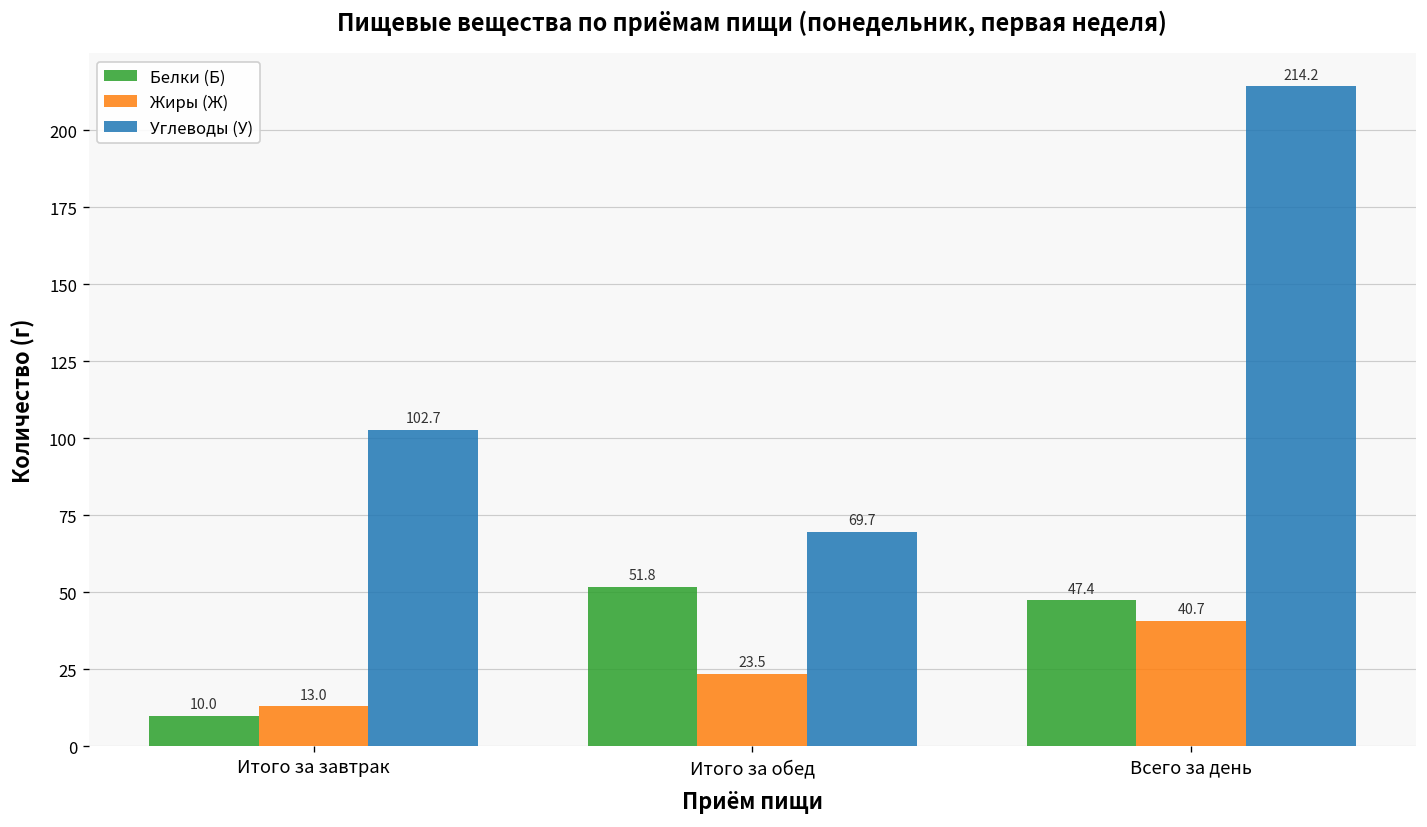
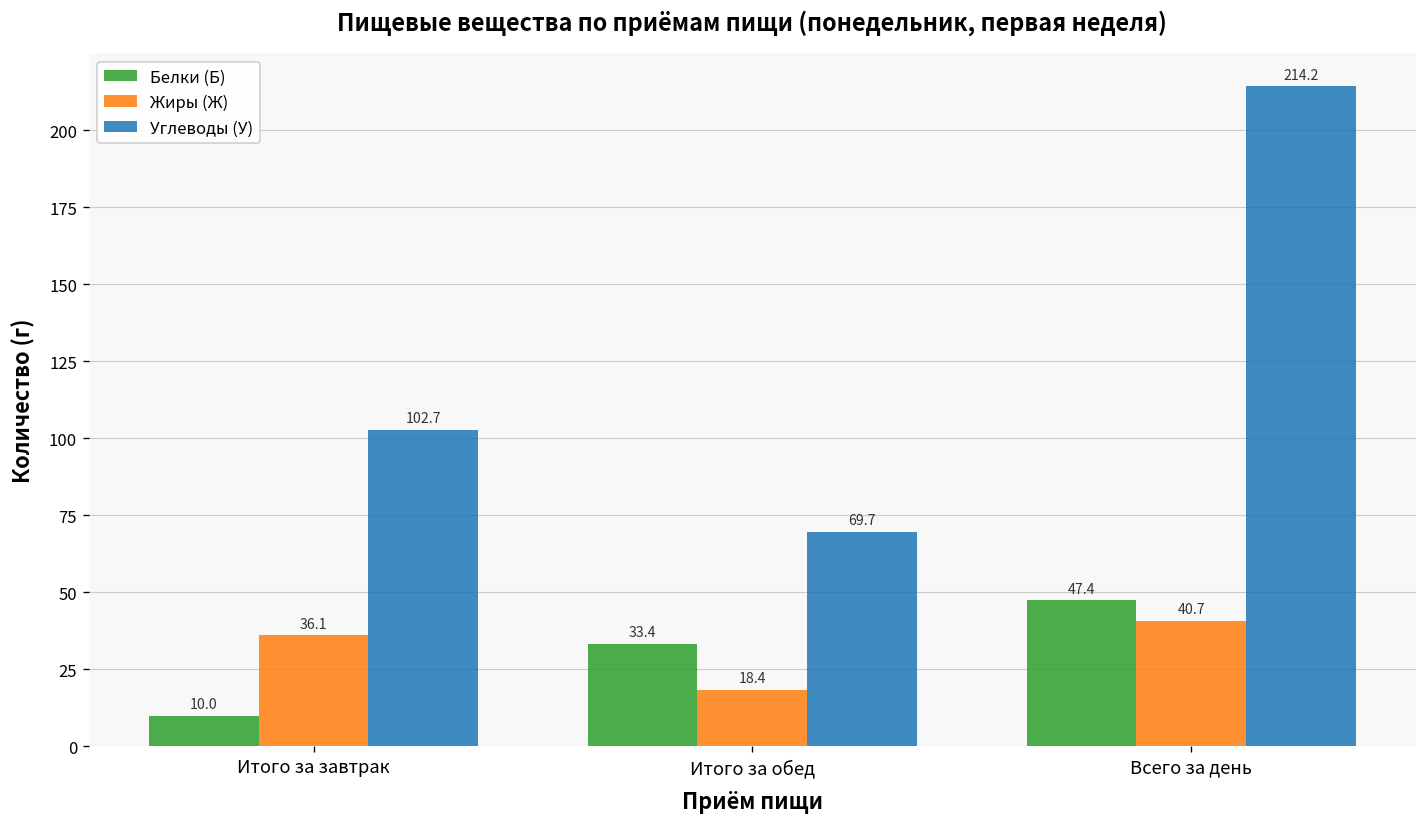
Жиры (Ж), Итого за завтрак: 13.0 -> 36.1
Белки (Б), Итого за обед: 51.8 -> 33.4
Жиры (Ж), Итого за обед: 23.5 -> 18.4
